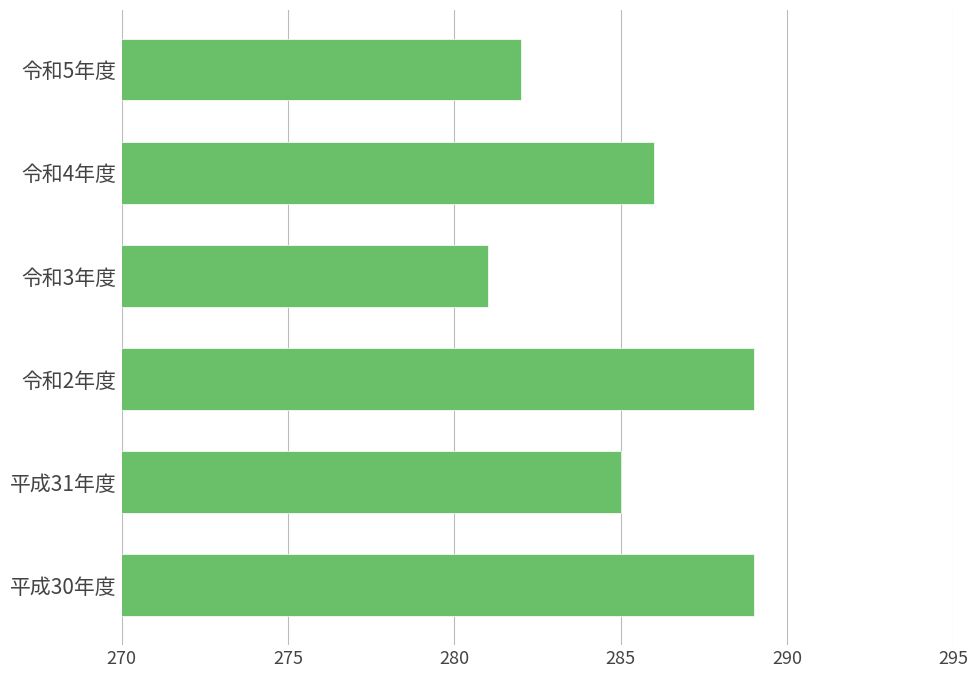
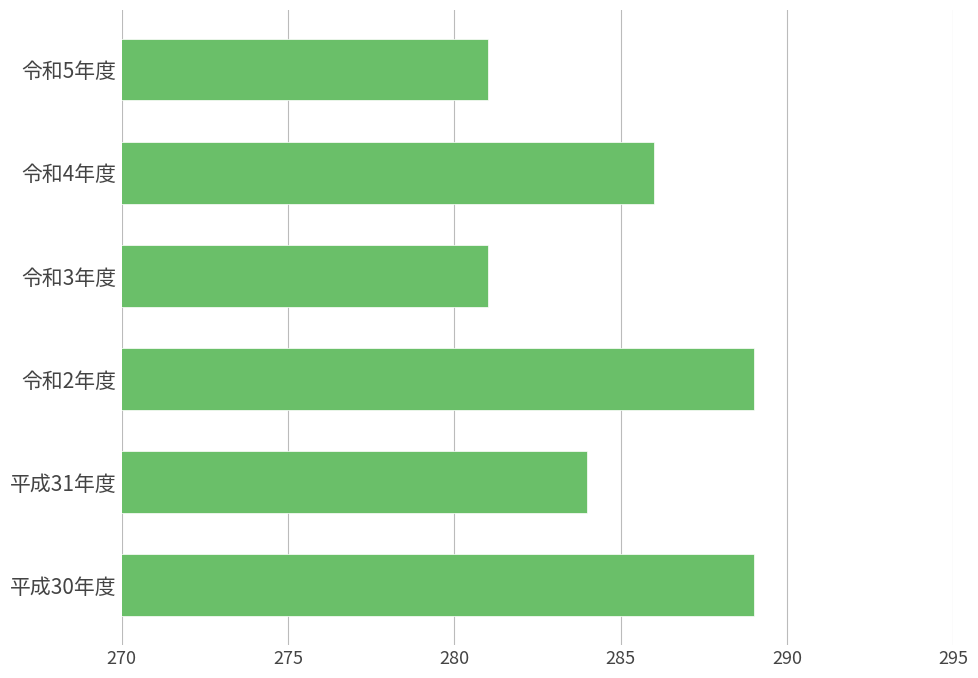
令和5年度: 282 -> 281
平成31年度: 285 -> 284
